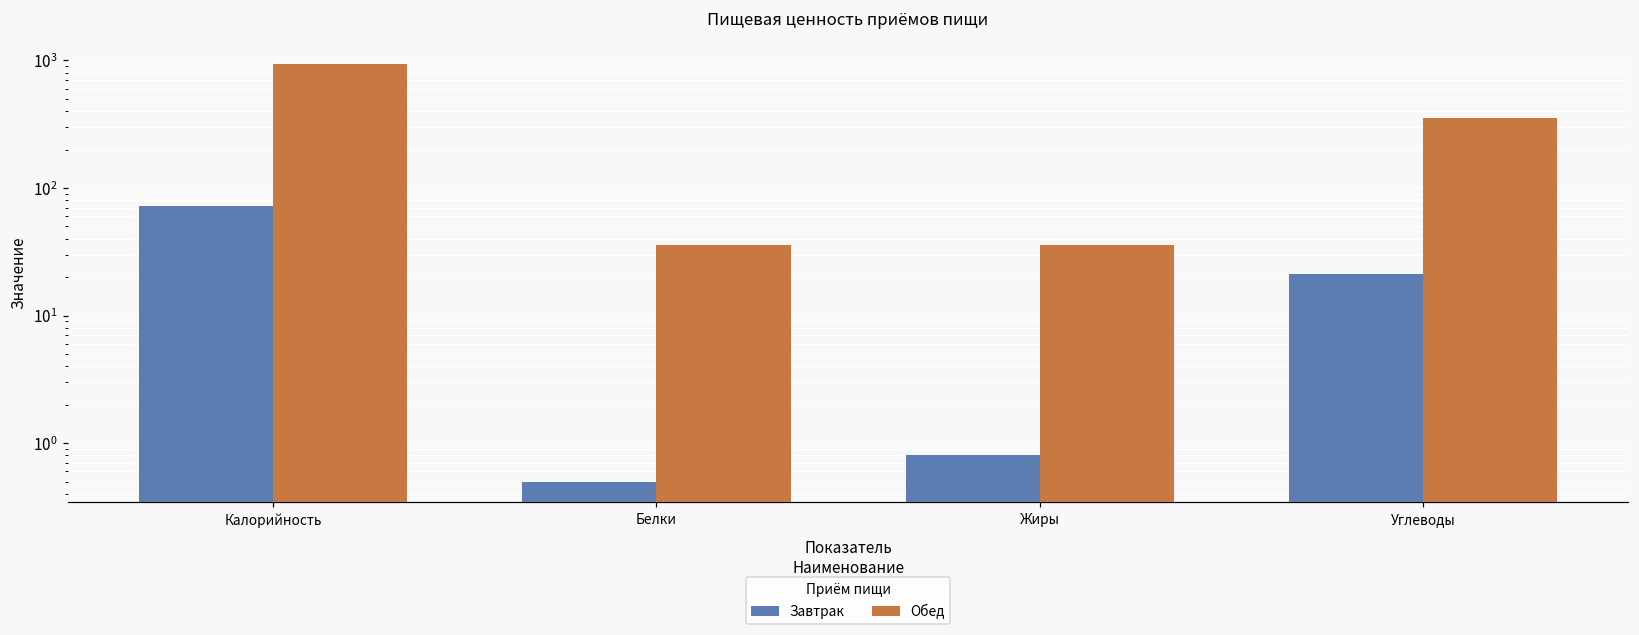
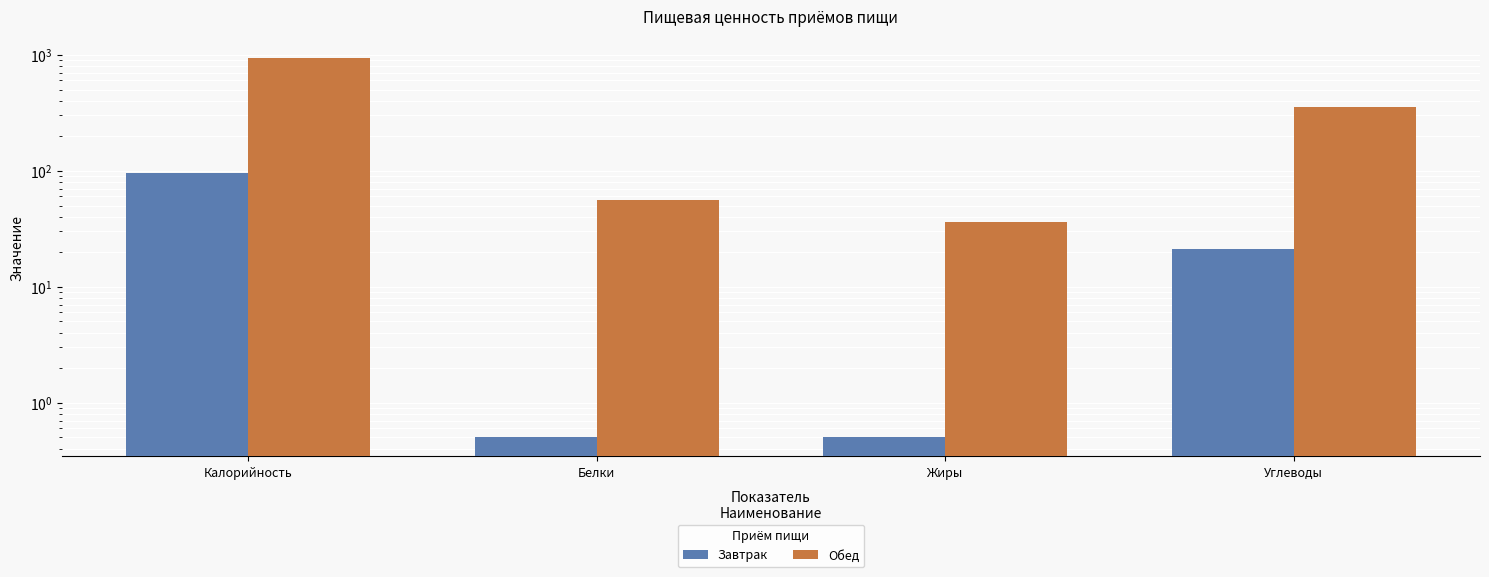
Завтрак, Калорийность: 70 -> 90
Обед, Белки: 36 -> 60
Завтрак, Жиры: 0.8 -> 0.5
